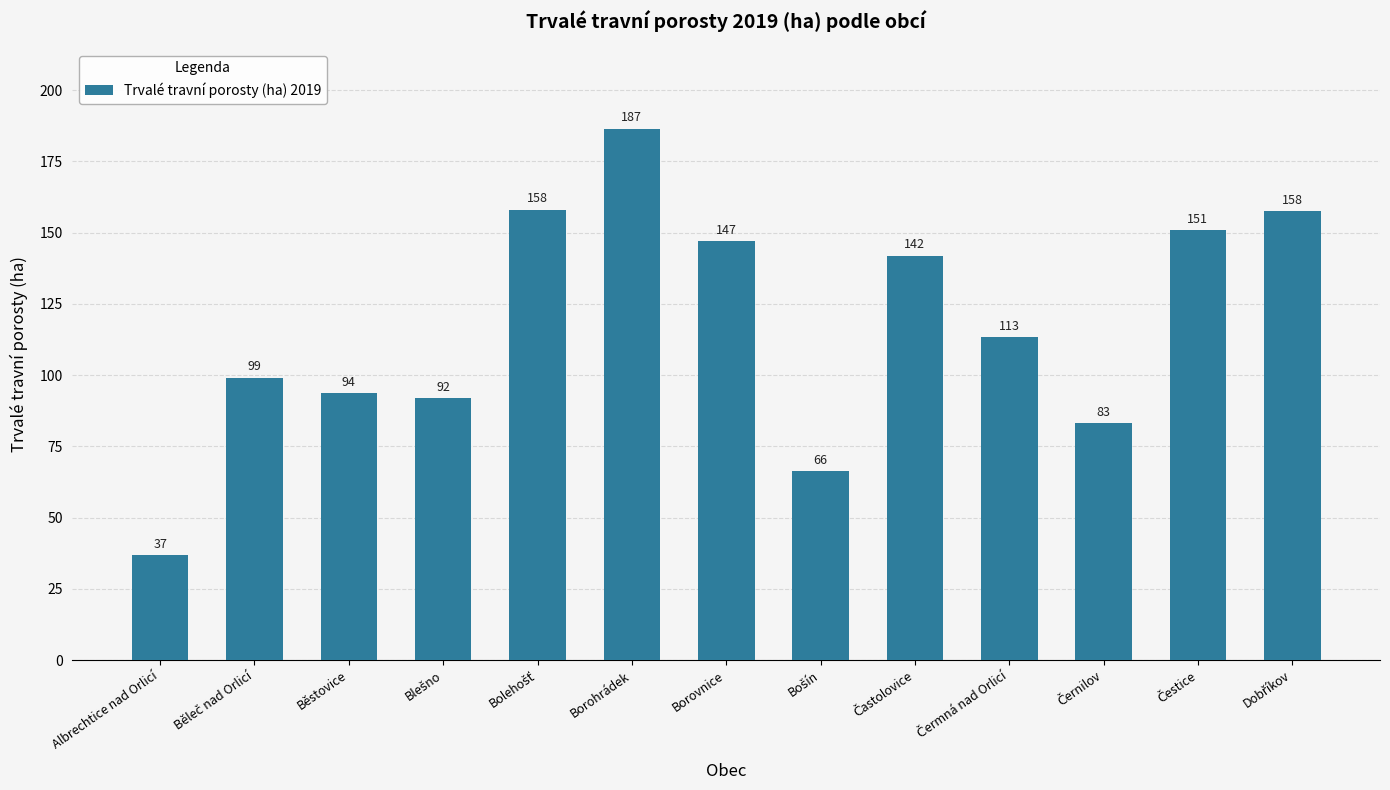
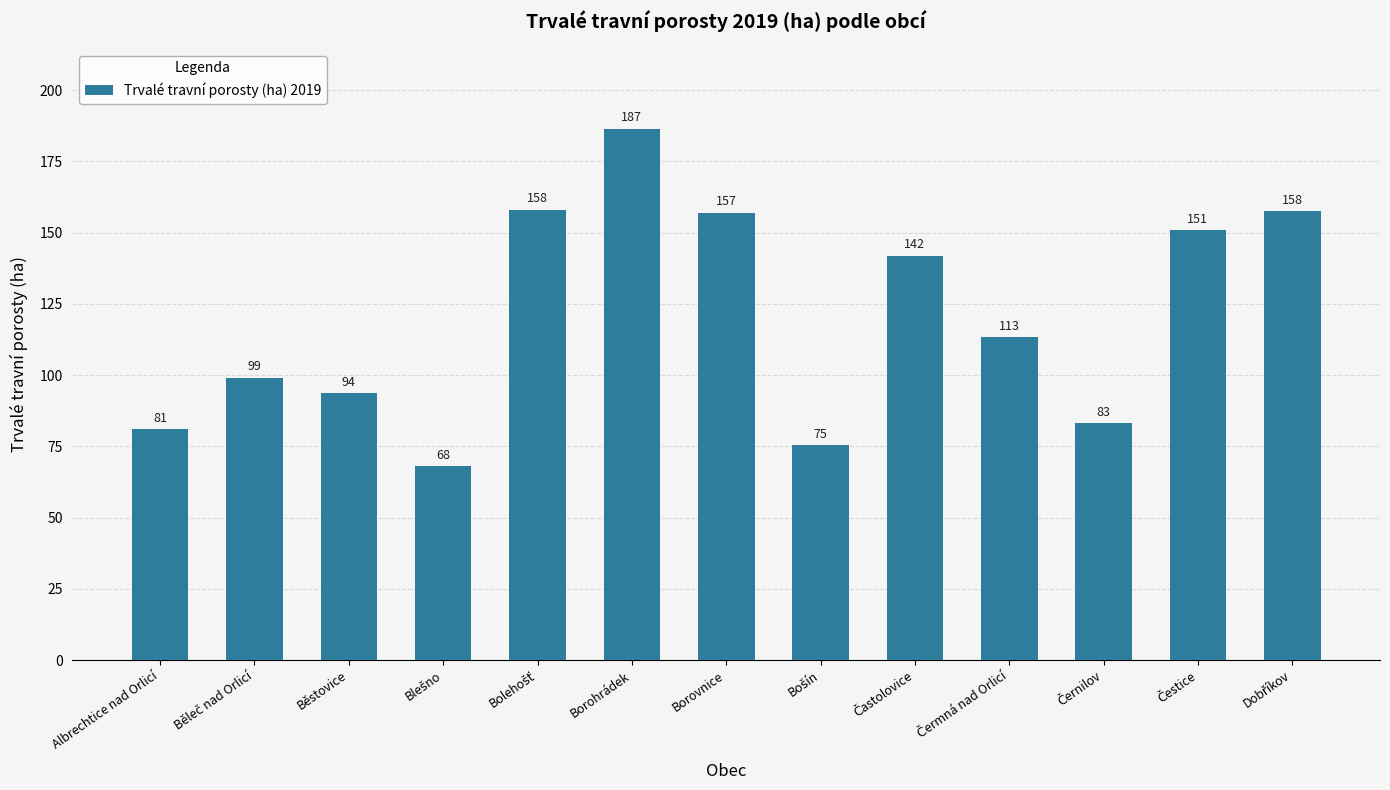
Albrechtice nad Orlicí: 37 -> 81
Blešno: 92 -> 68
Borovnice: 147 -> 157
Bošín: 66 -> 75
